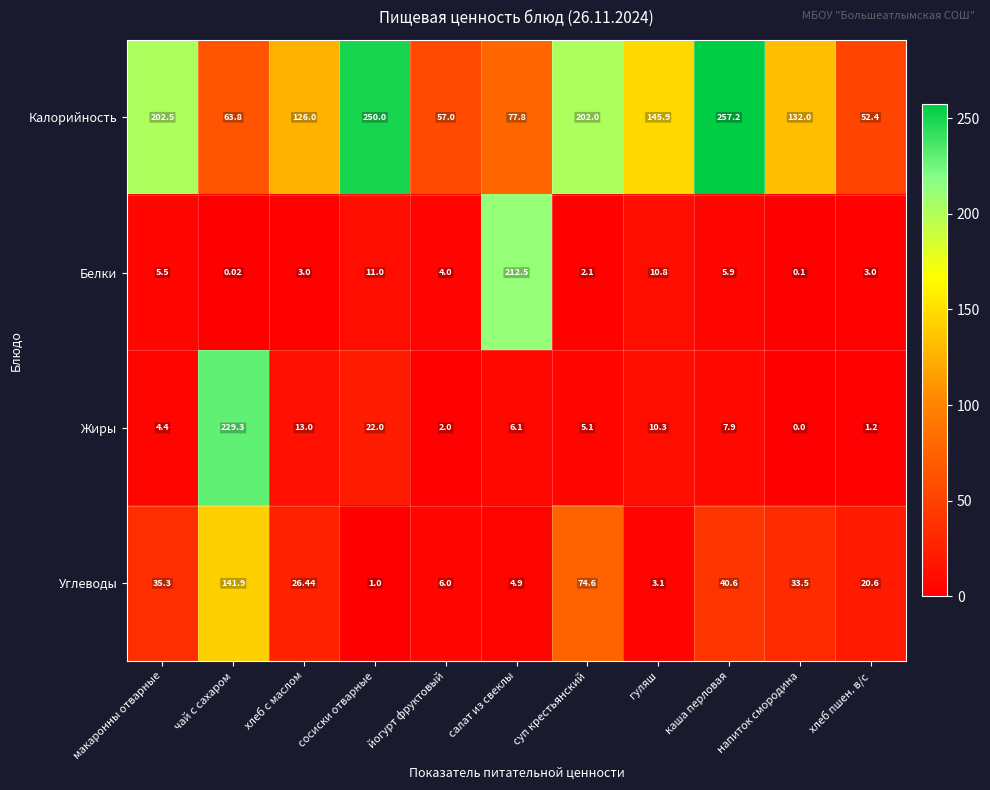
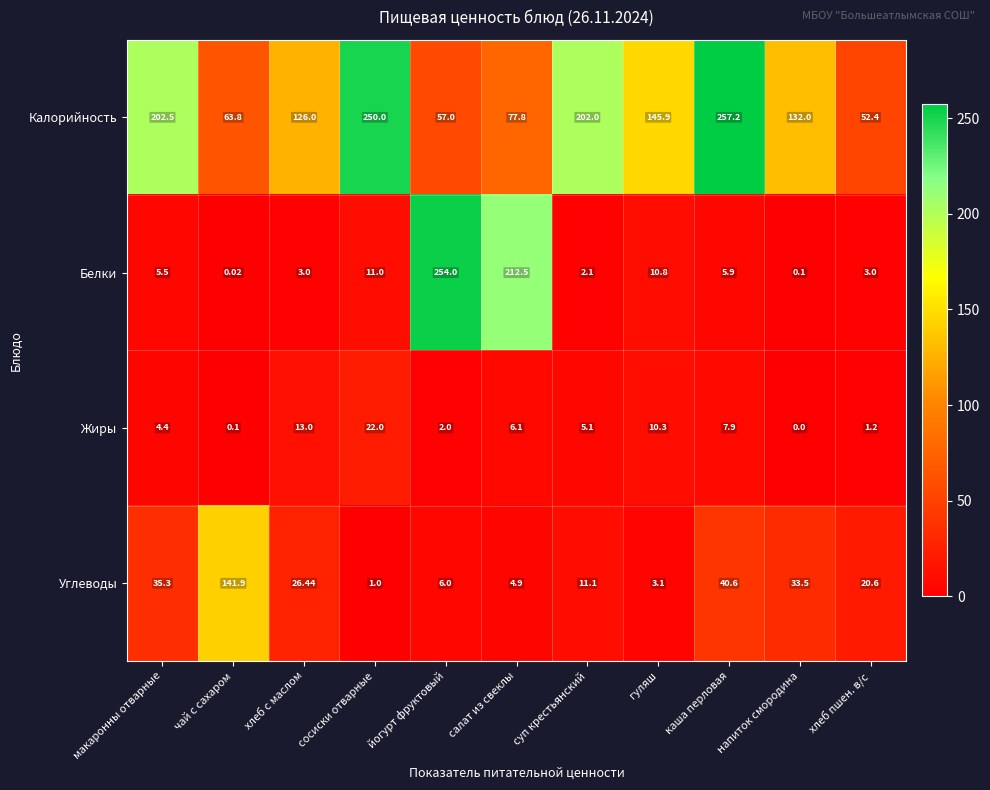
Белки, йогурт фруктовый: 4.0 -> 254.0
Жиры, чай с сахаром: 229.3 -> 0.1
Углеводы, суп крестьянский: 74.6 -> 11.1
